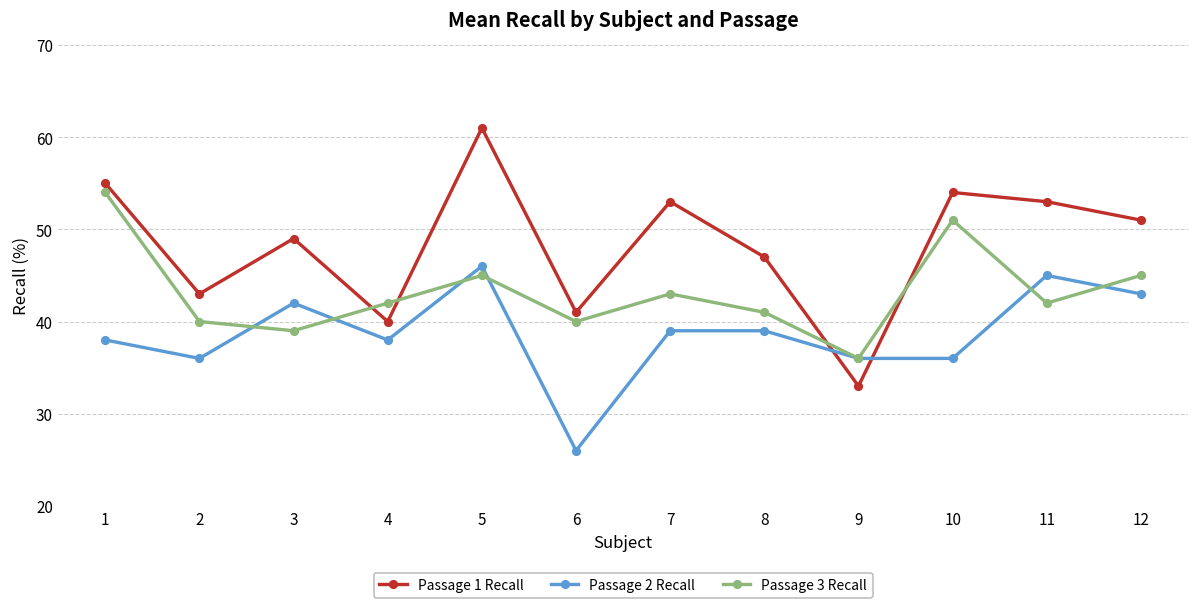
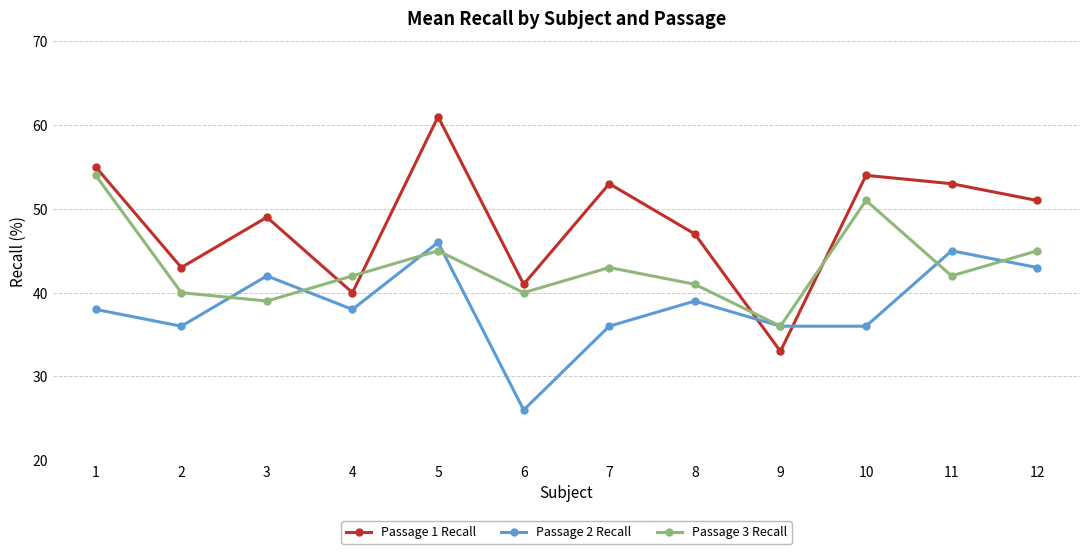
Passage 2 Recall, 7: 39 -> 36
